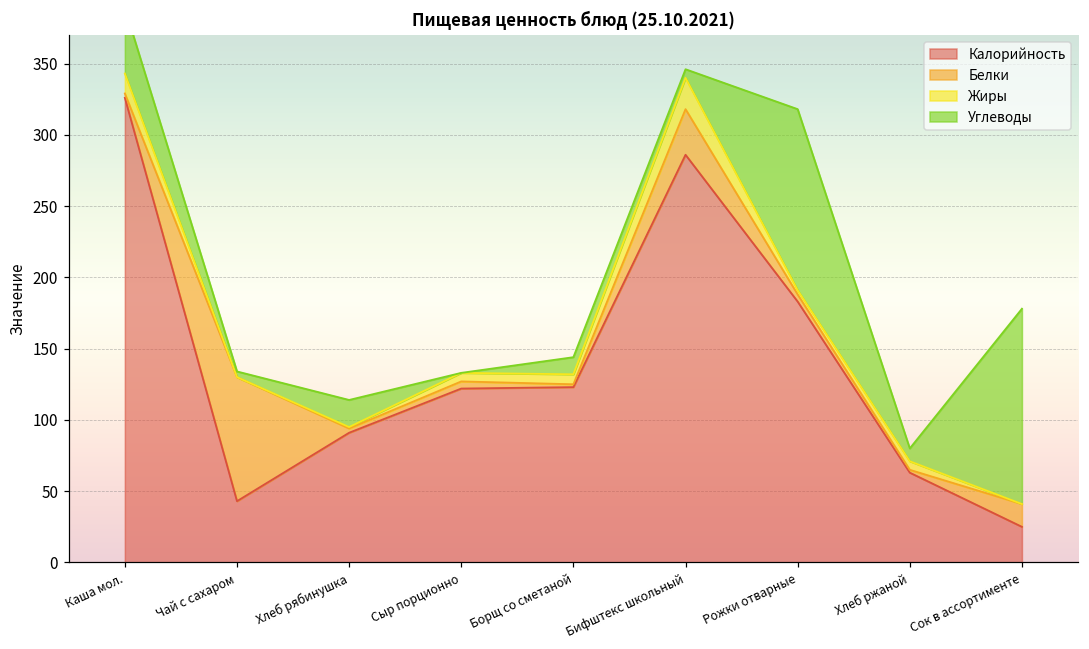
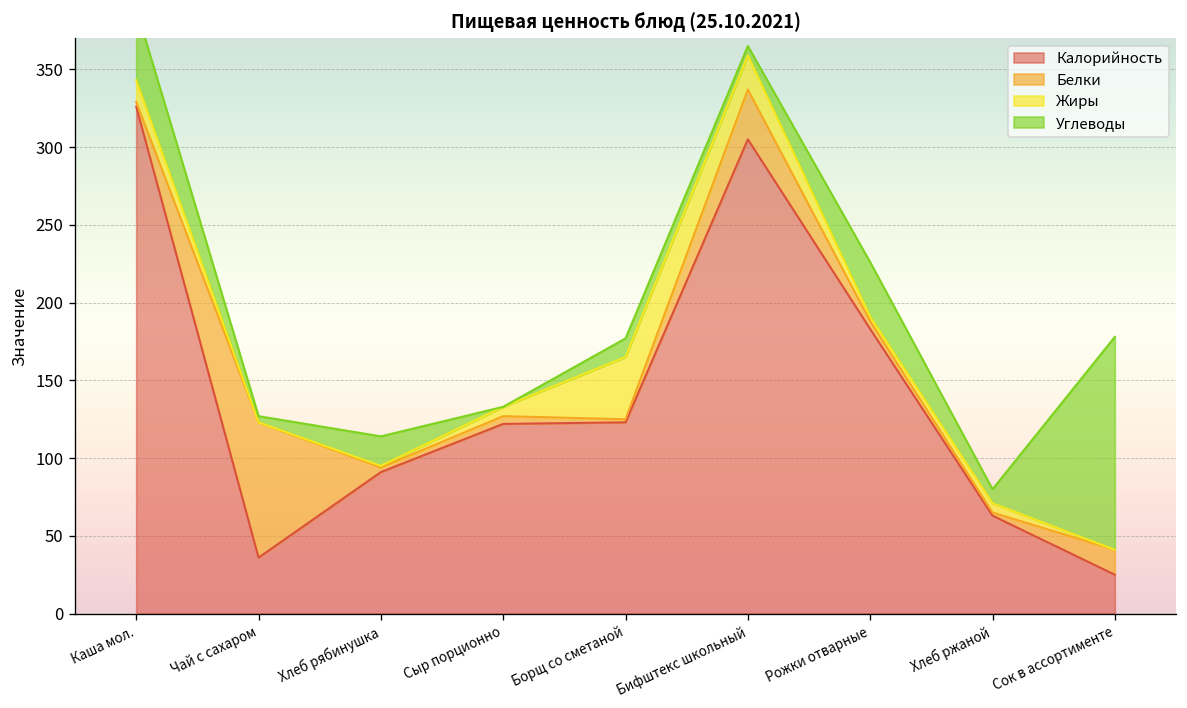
Калорийность, Чай с сахаром: 43 -> 36
Жиры, Борщ со сметаной: 7 -> 40
Калорийность, Бифштекс школьный: 286 -> 305
Углеводы, Рожки отварные: 127 -> 35
